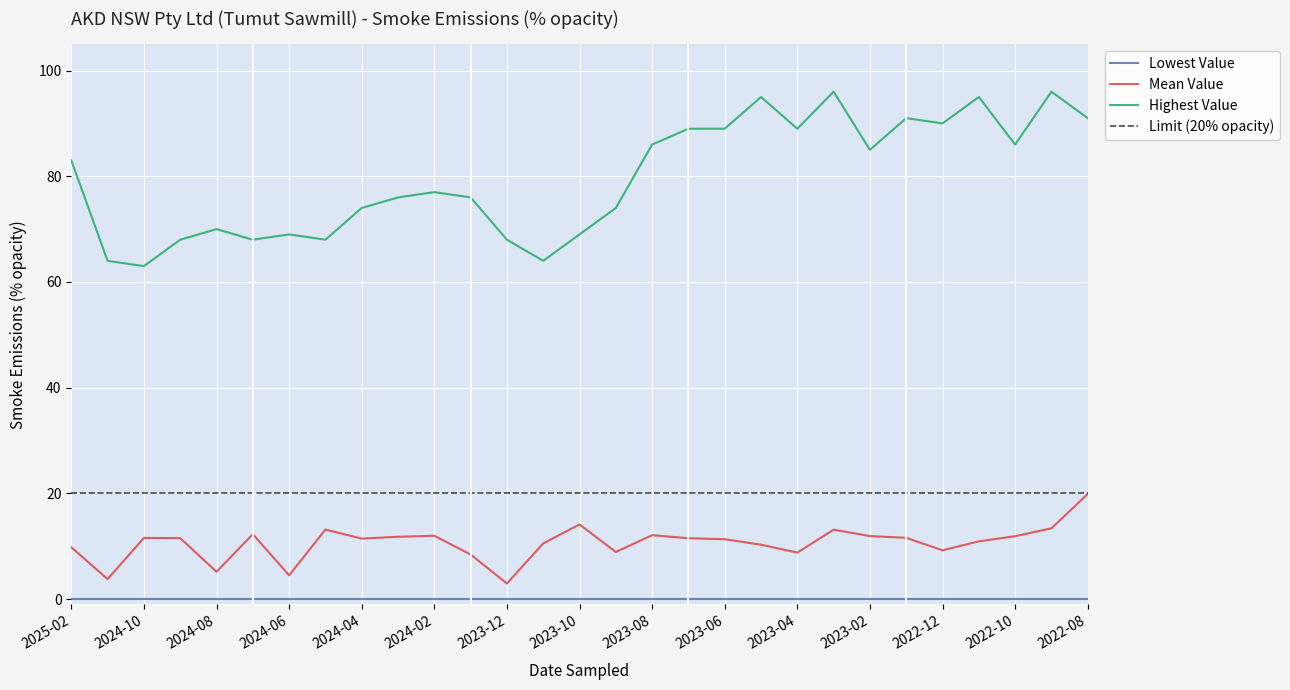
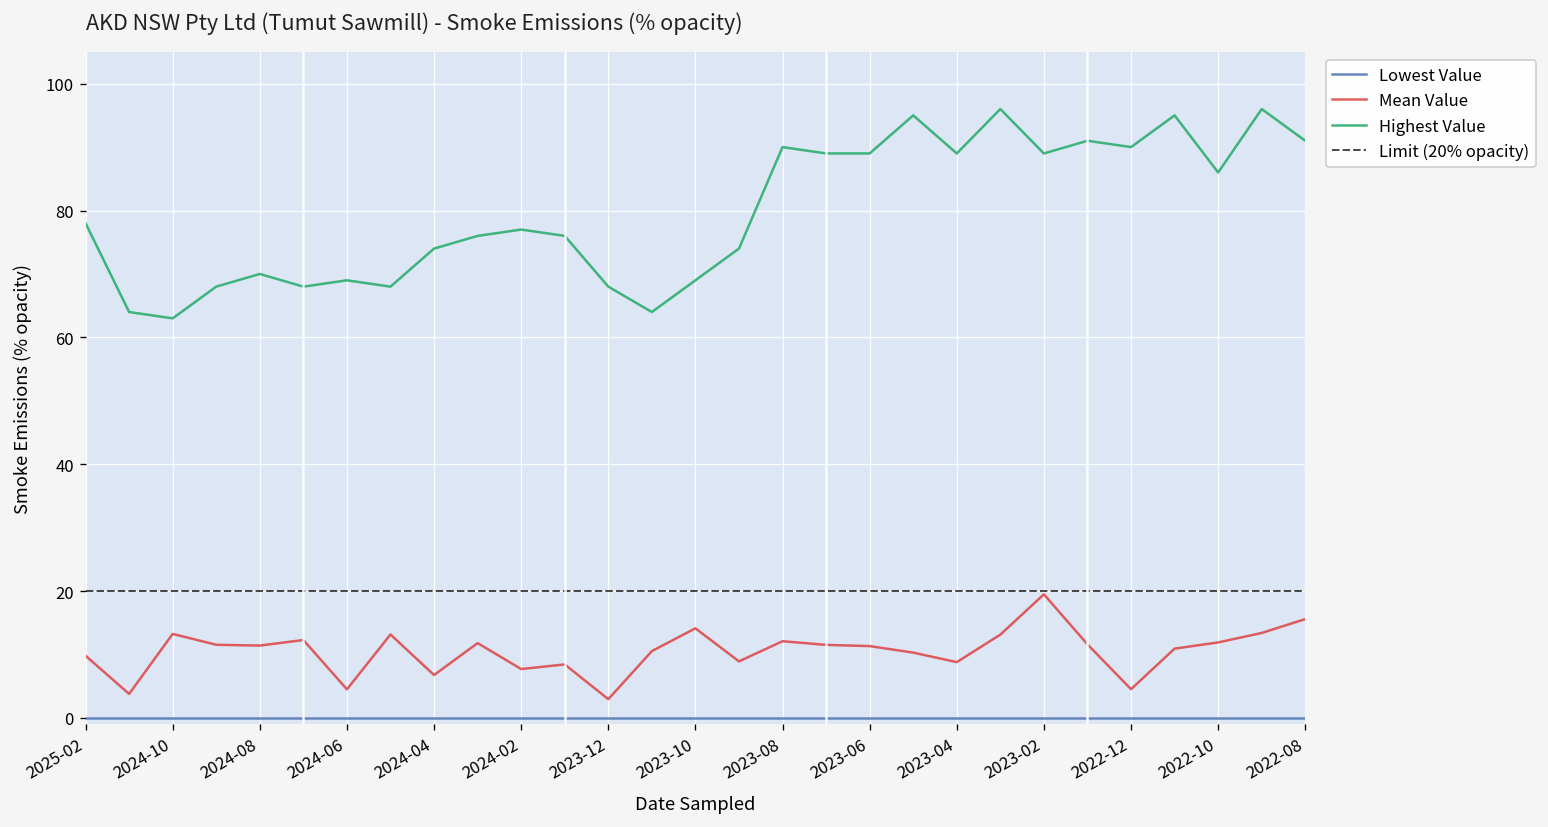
Highest Value, 2025-02: 83 -> 78
Mean Value, 2024-10: 12 -> 13
Mean Value, 2024-08: 5 -> 11
Mean Value, 2024-04: 11 -> 7
Mean Value, 2024-02: 12 -> 8
Highest Value, 2023-08: 86 -> 90
Mean Value, 2023-02: 12 -> 19
Highest Value, 2023-02: 85 -> 89
Mean Value, 2022-12: 9 -> 5
Mean Value, 2022-08: 20 -> 16
